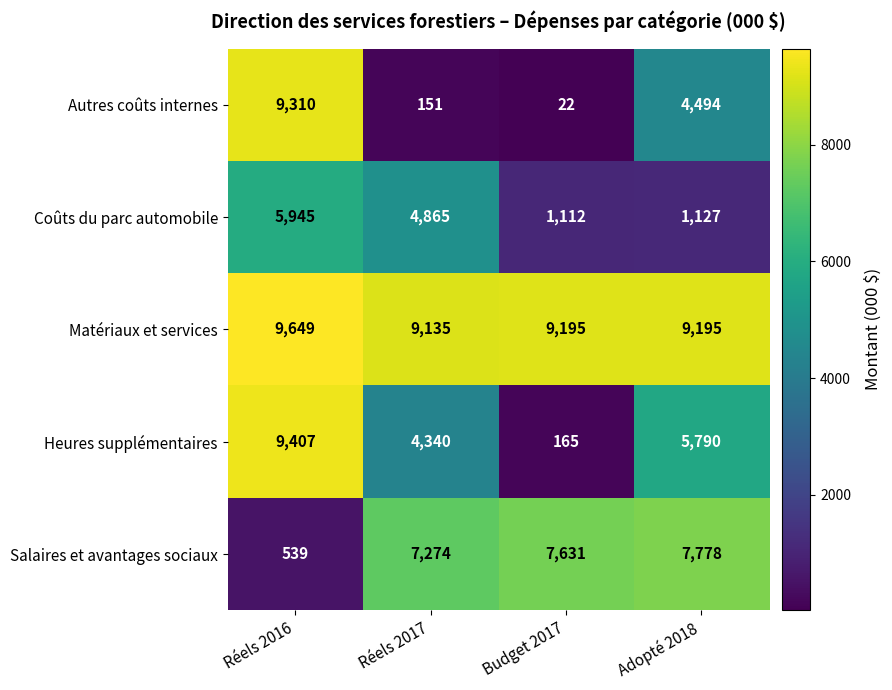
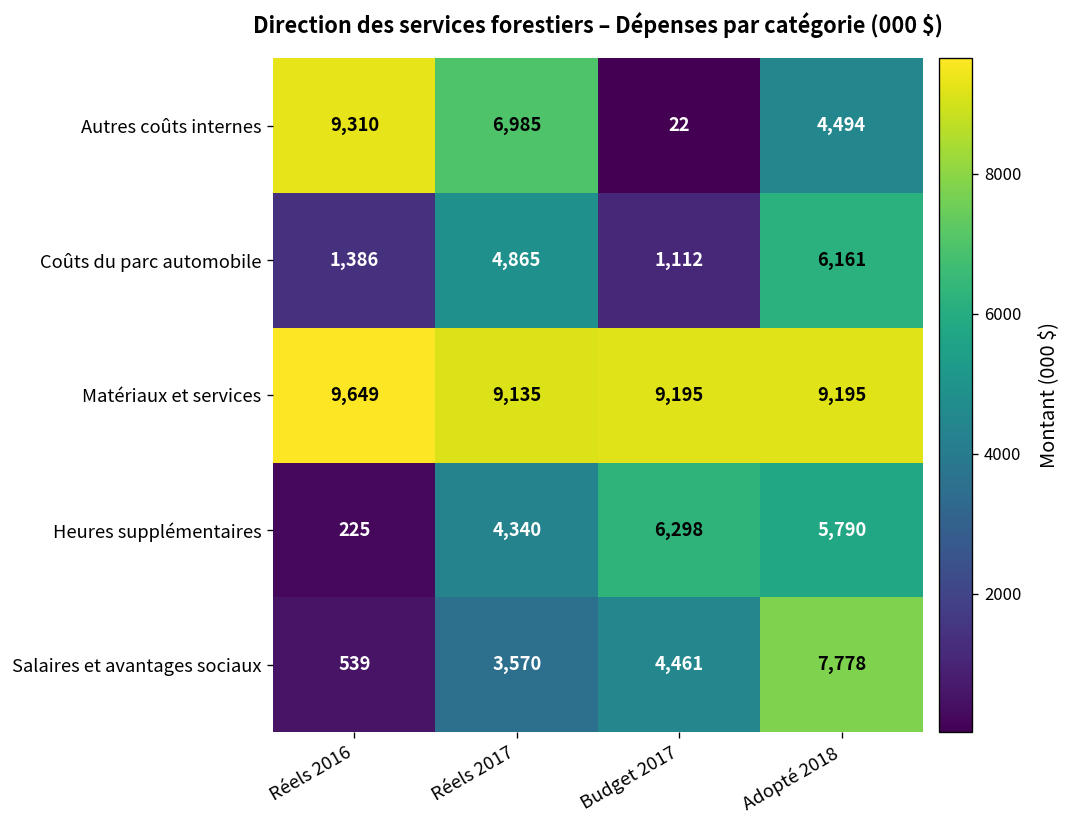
Autres coûts internes, Réels 2017: 151 -> 6,985
Coûts du parc automobile, Réels 2016: 5,945 -> 1,386
Coûts du parc automobile, Adopté 2018: 1,127 -> 6,161
Heures supplémentaires, Réels 2016: 9,407 -> 225
Heures supplémentaires, Budget 2017: 165 -> 6,298
Salaires et avantages sociaux, Réels 2017: 7,274 -> 3,570
Salaires et avantages sociaux, Budget 2017: 7,631 -> 4,461
